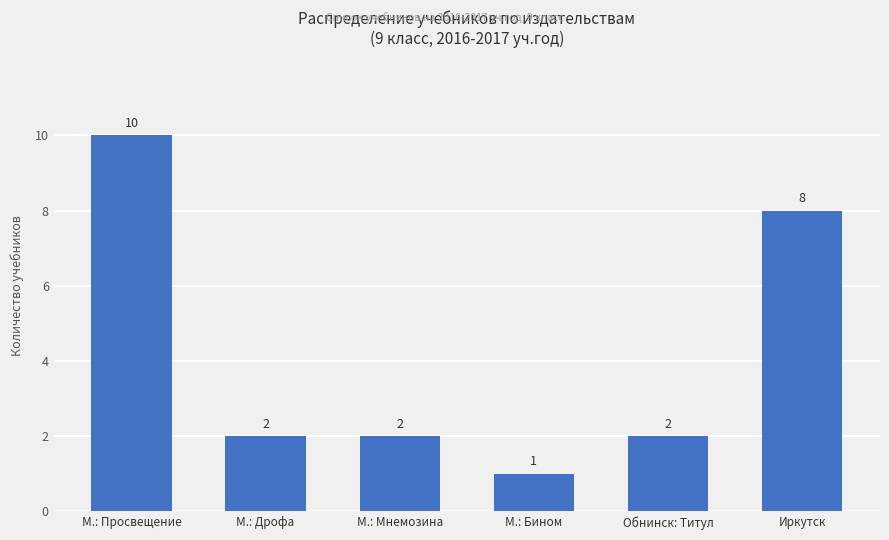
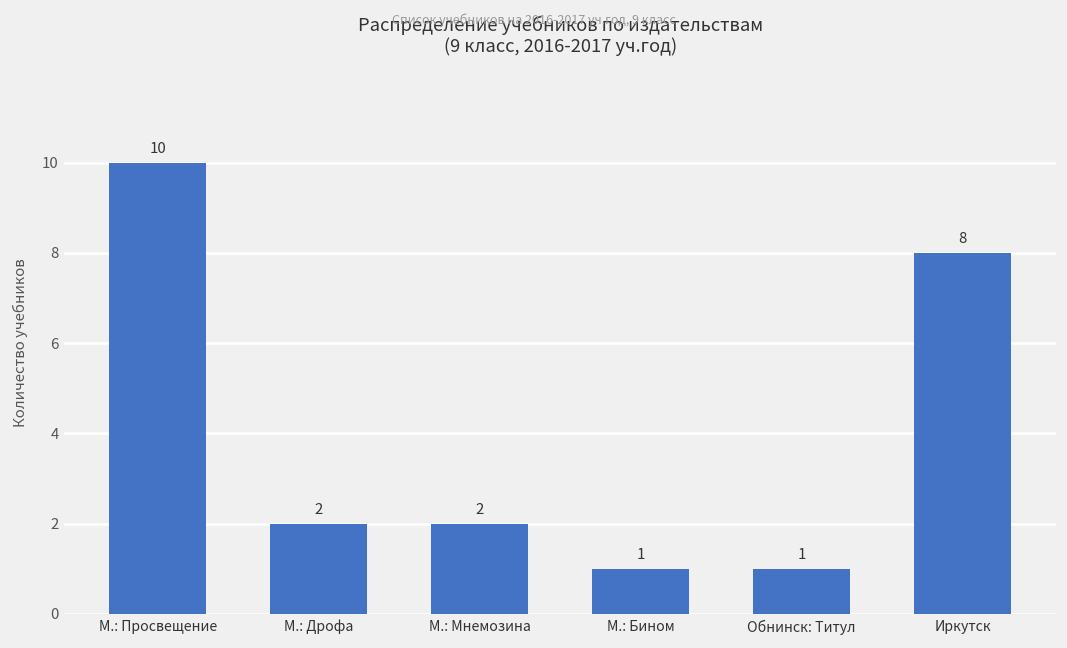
Обнинск: Титул: 2 -> 1
